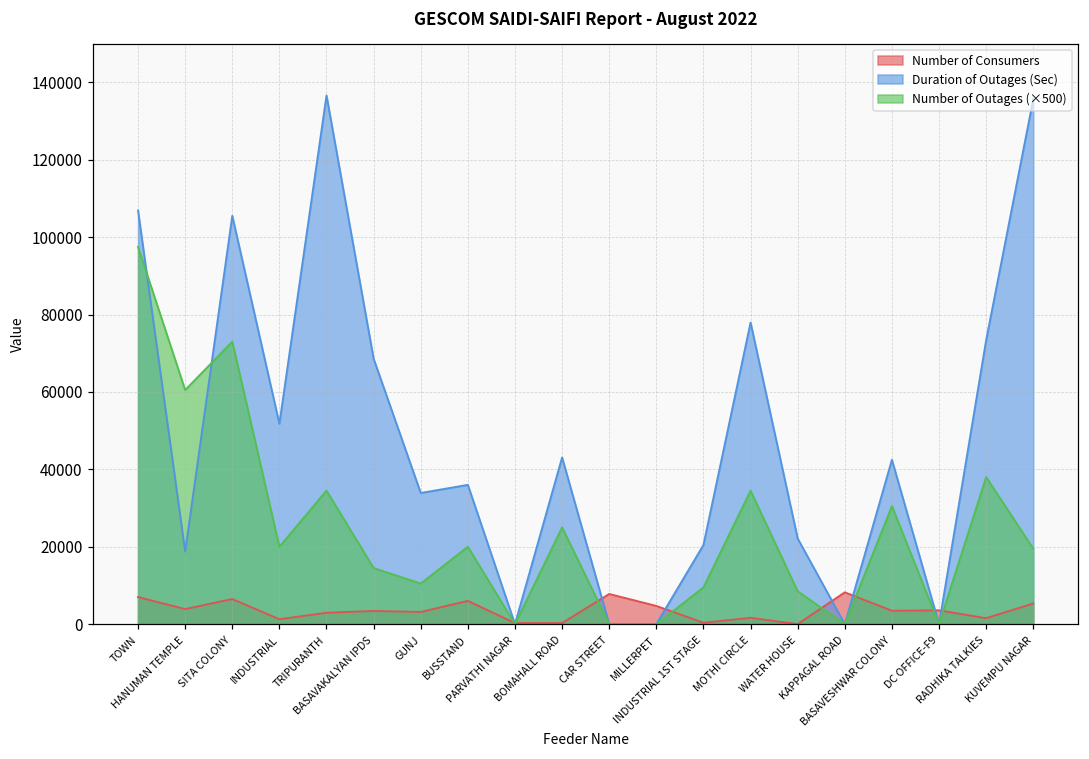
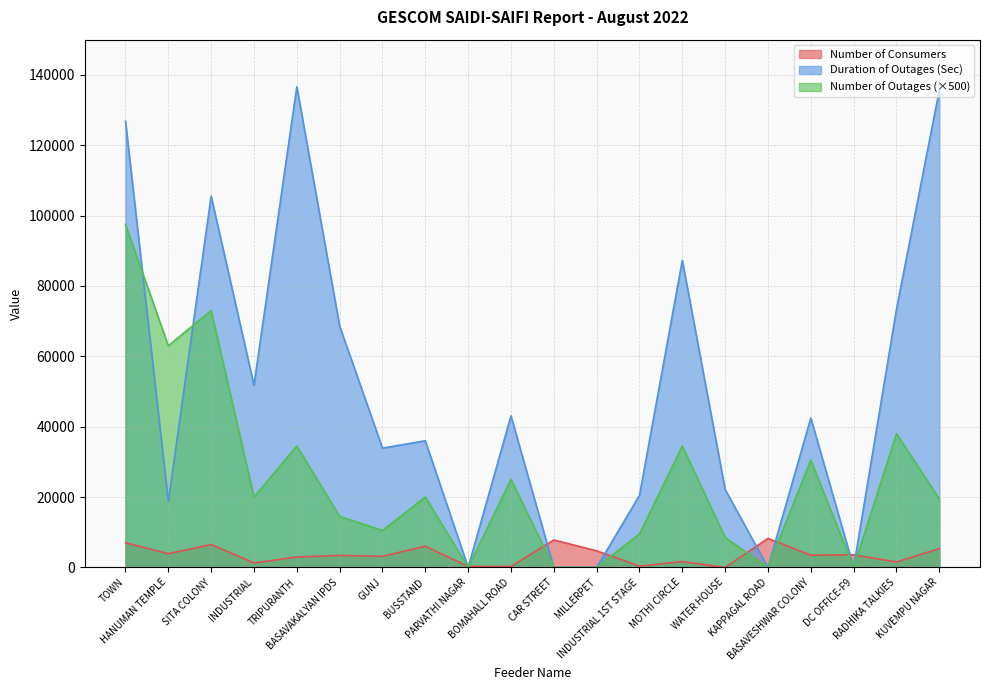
Duration of Outages (Sec), TOWN: 107000 -> 127000
Number of Outages (×500), HANUMAN TEMPLE: 61000 -> 63000
Duration of Outages (Sec), MOTHI CIRCLE: 78000 -> 87000
